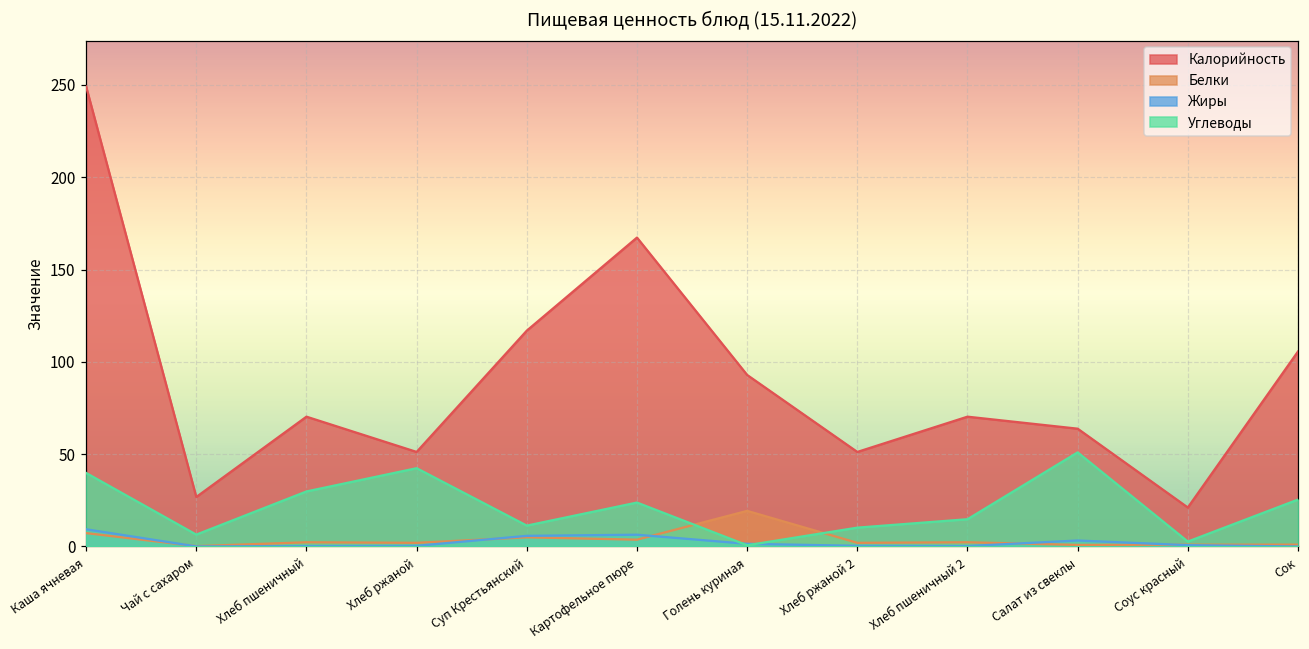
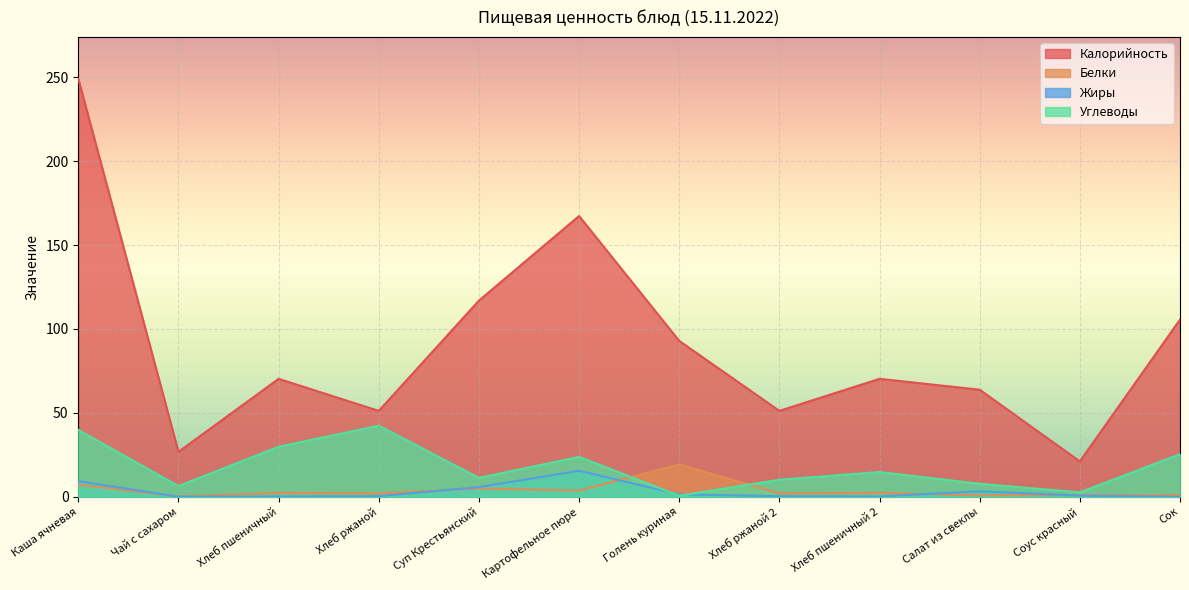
Жиры, Картофельное пюре: 6 -> 16
Углеводы, Салат из свеклы: 51 -> 8
